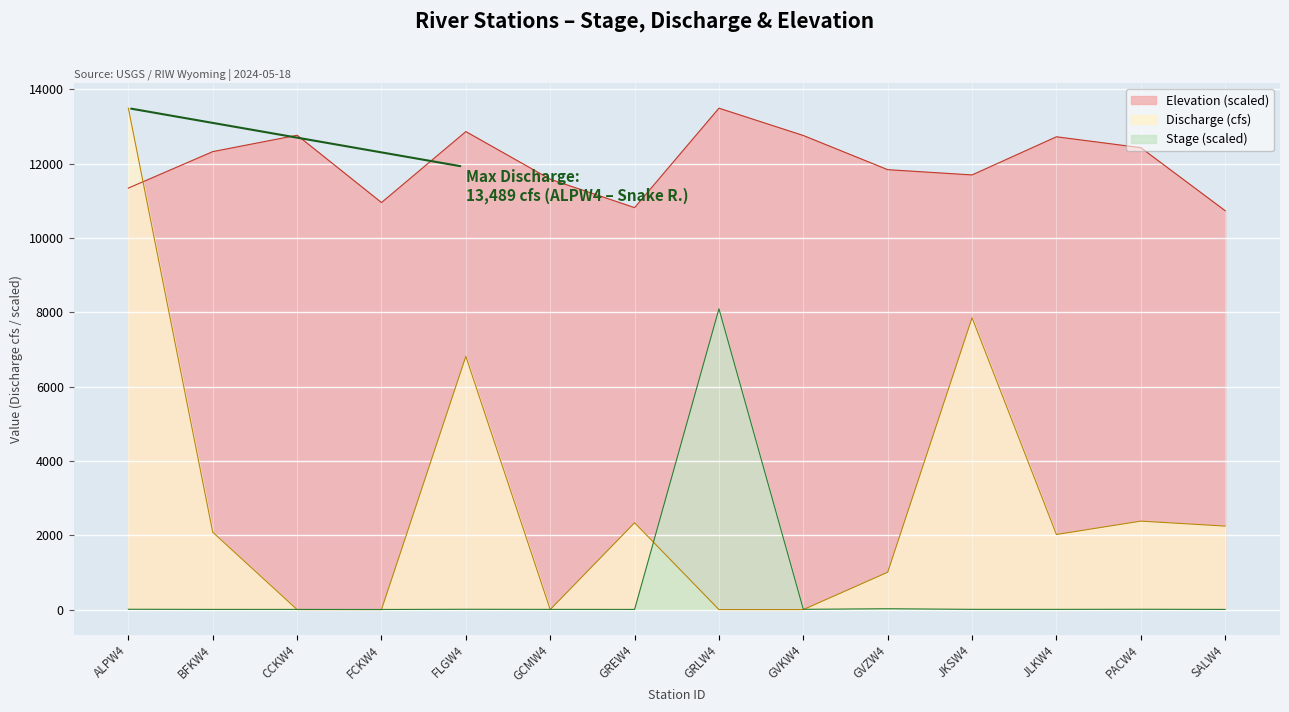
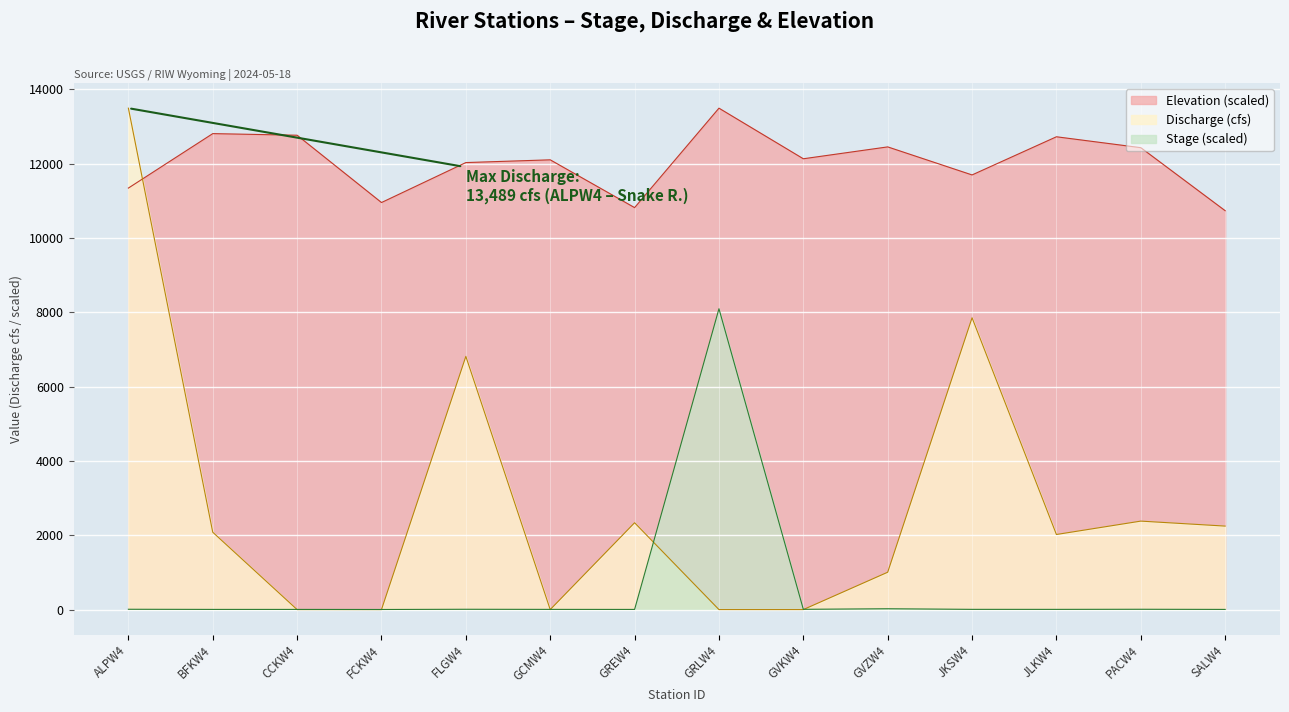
Elevation (scaled), BFKW4: 12300 -> 12800
Elevation (scaled), FLGW4: 12900 -> 12000
Elevation (scaled), GCMW4: 11600 -> 12100
Elevation (scaled), GVKW4: 12800 -> 12100
Elevation (scaled), GVZW4: 11800 -> 12400
